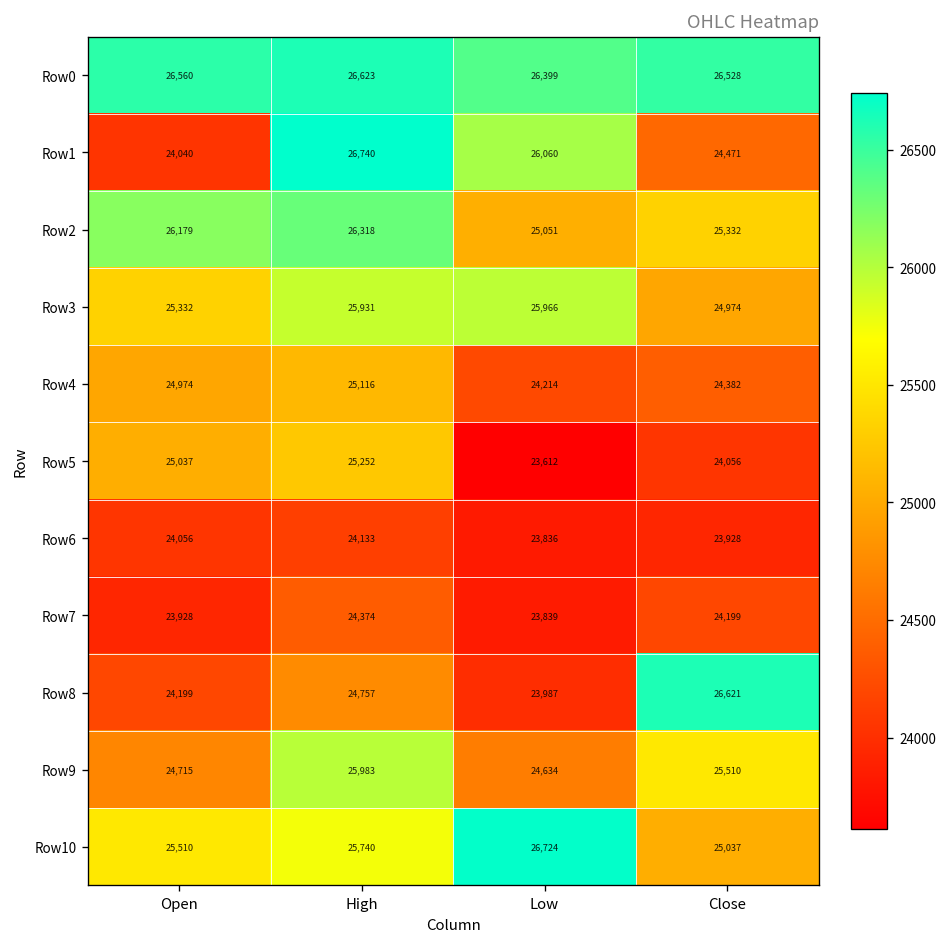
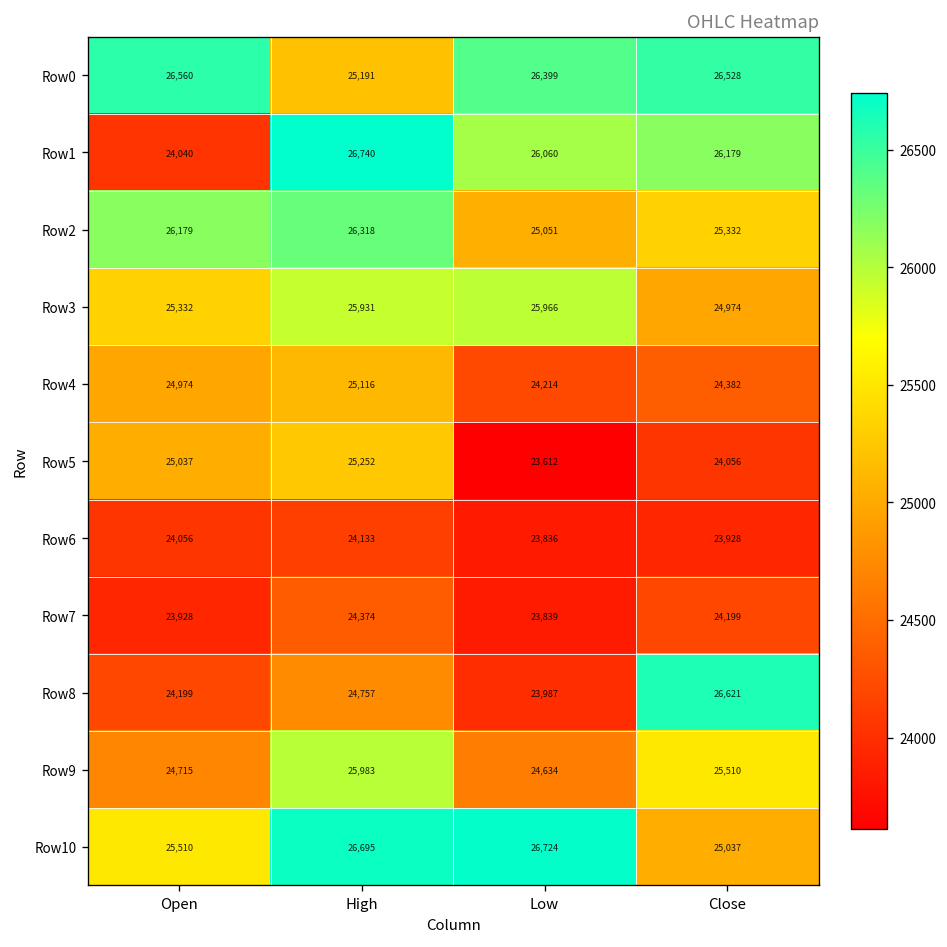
Row0, High: 26,623 -> 25,191
Row1, Close: 24,471 -> 26,179
Row10, High: 25,740 -> 26,695
